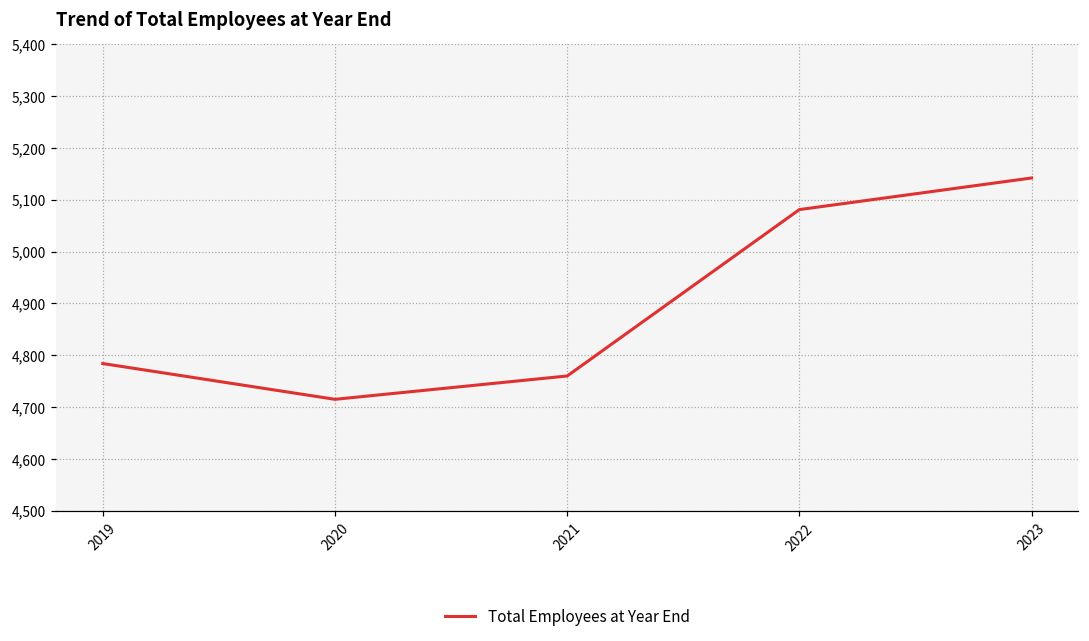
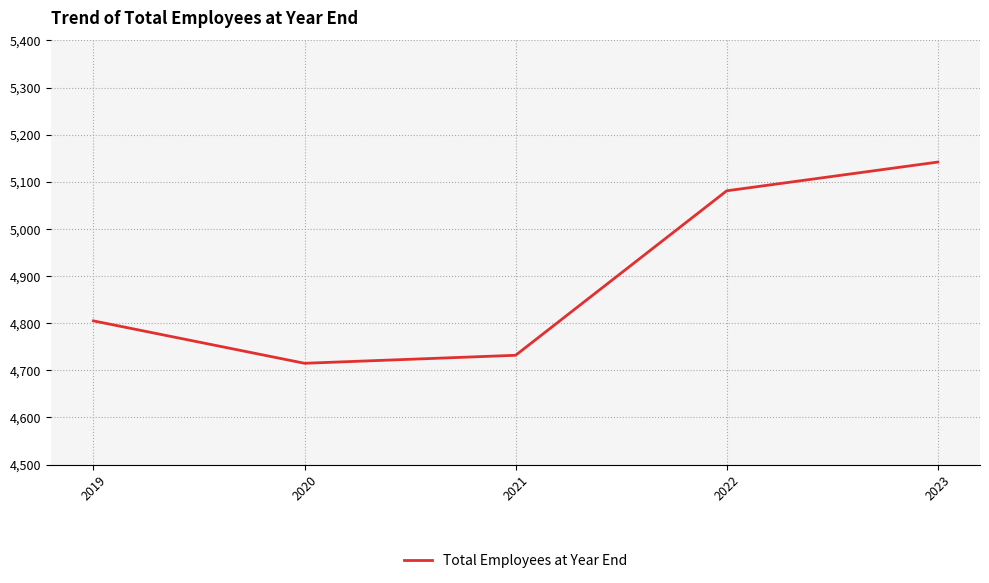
2019: 4,780 -> 4,810
2021: 4,760 -> 4,730
